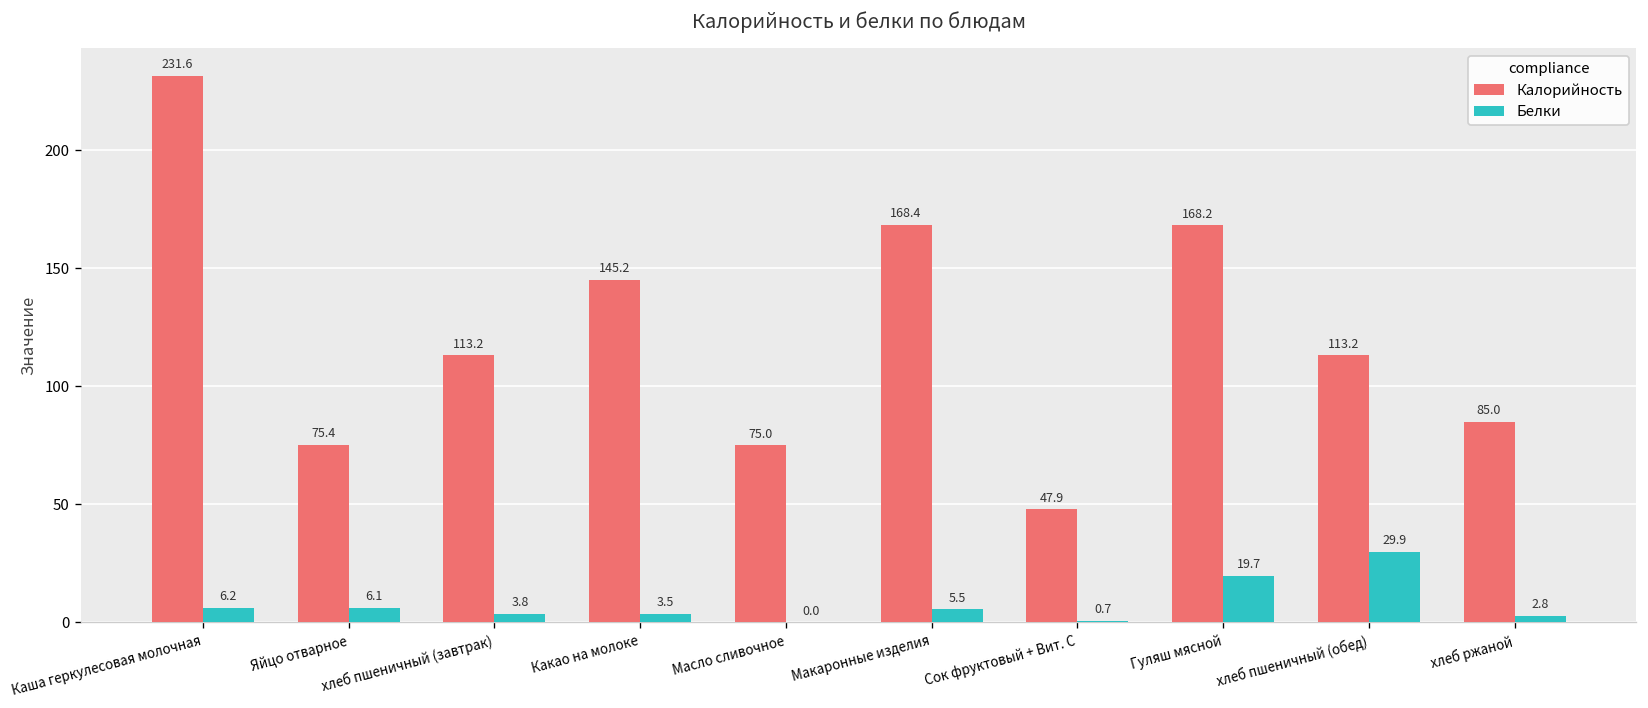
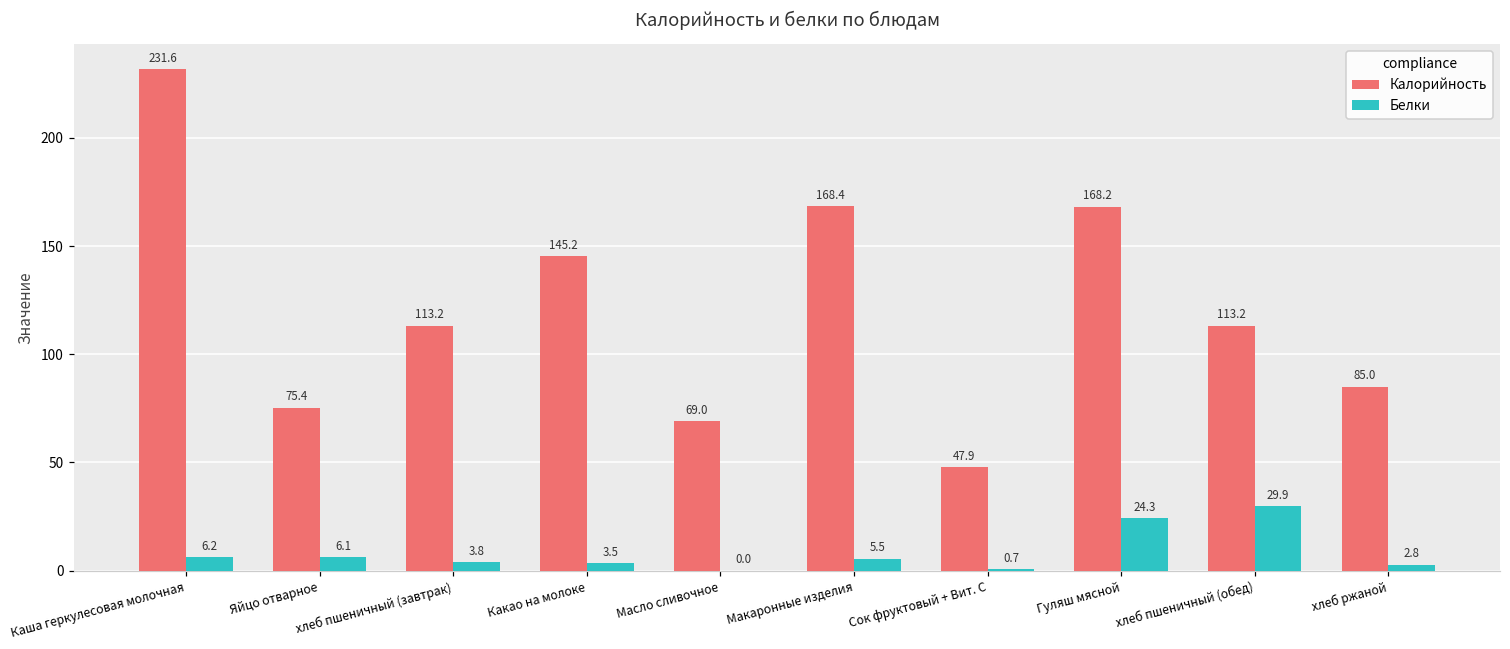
Калорийность, Масло сливочное: 75.0 -> 69.0
Белки, Гуляш мясной: 19.7 -> 24.3
